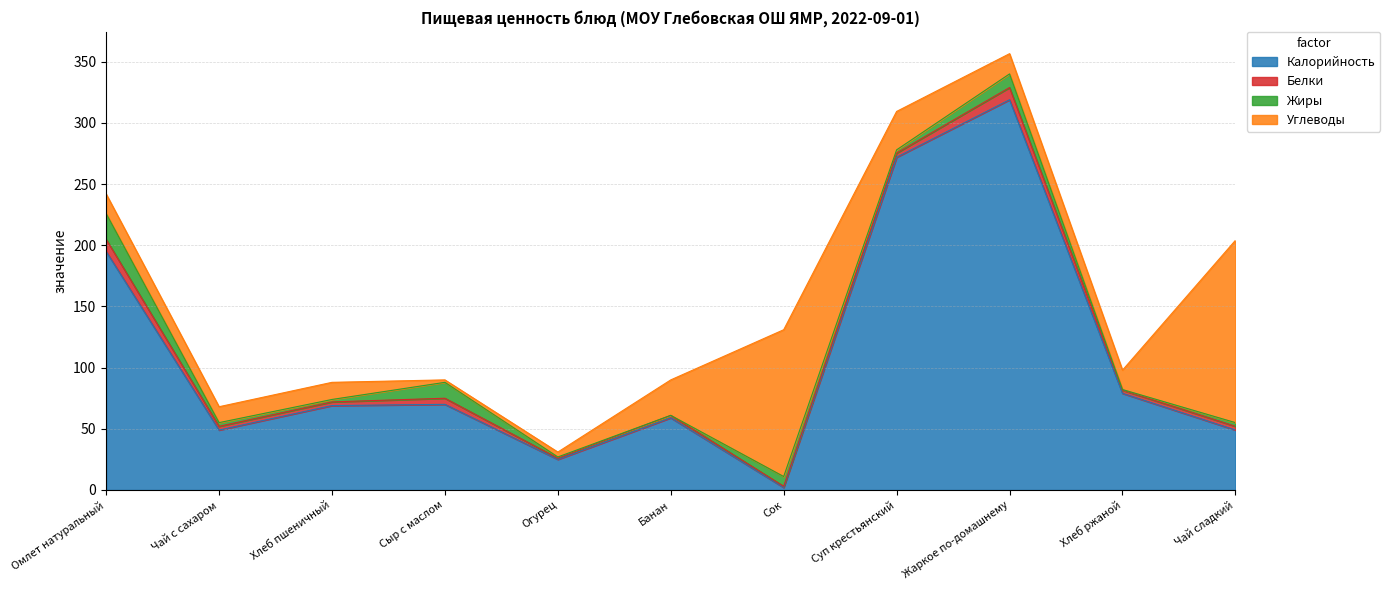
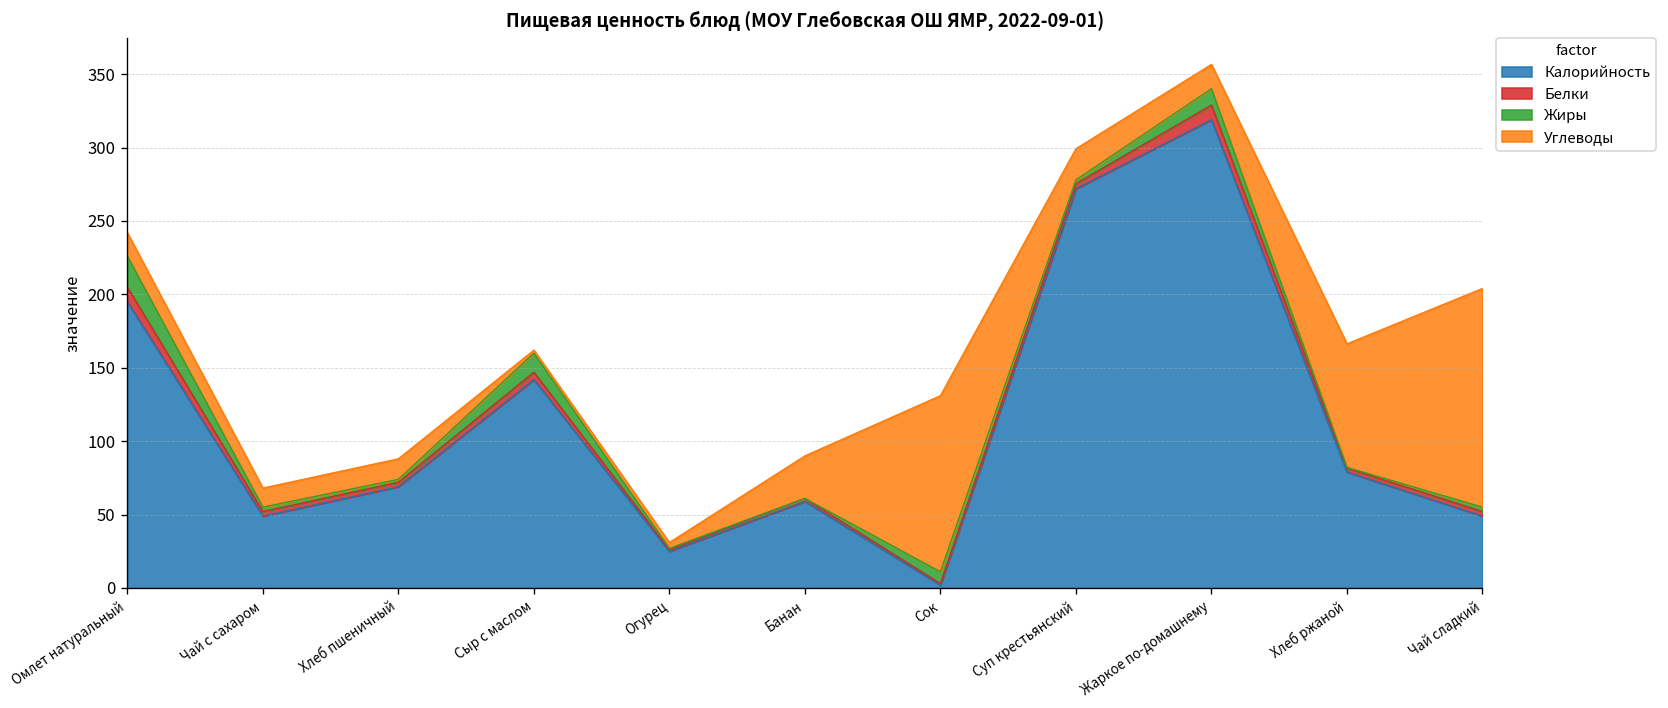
Калорийность, Сыр с маслом: 70 -> 142
Углеводы, Суп крестьянский: 31 -> 21
Углеводы, Хлеб ржаной: 16 -> 84
